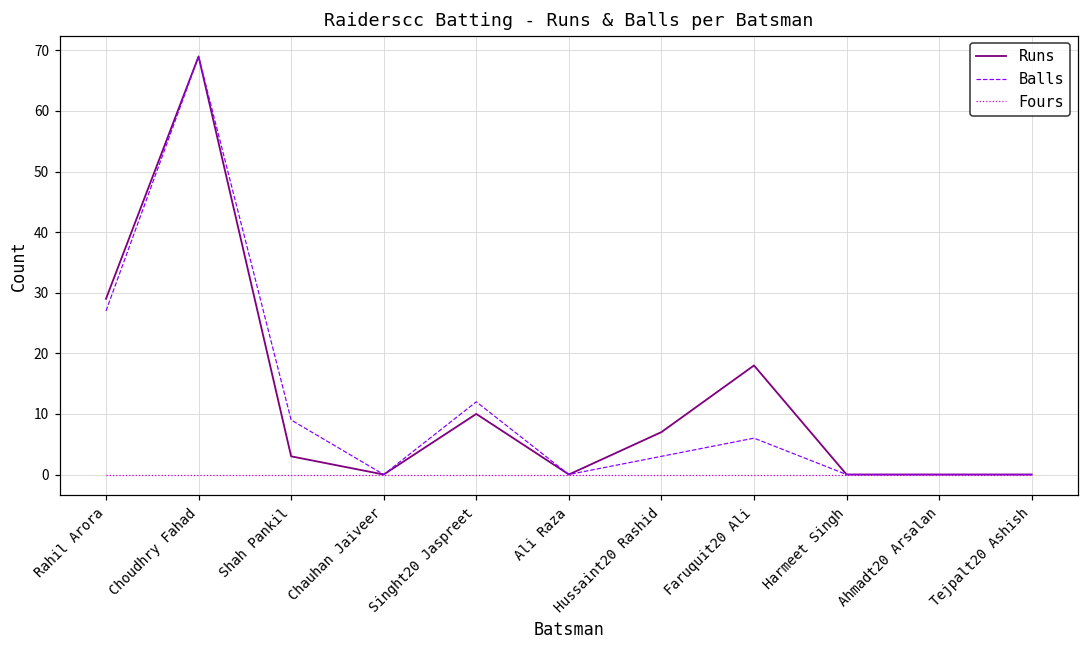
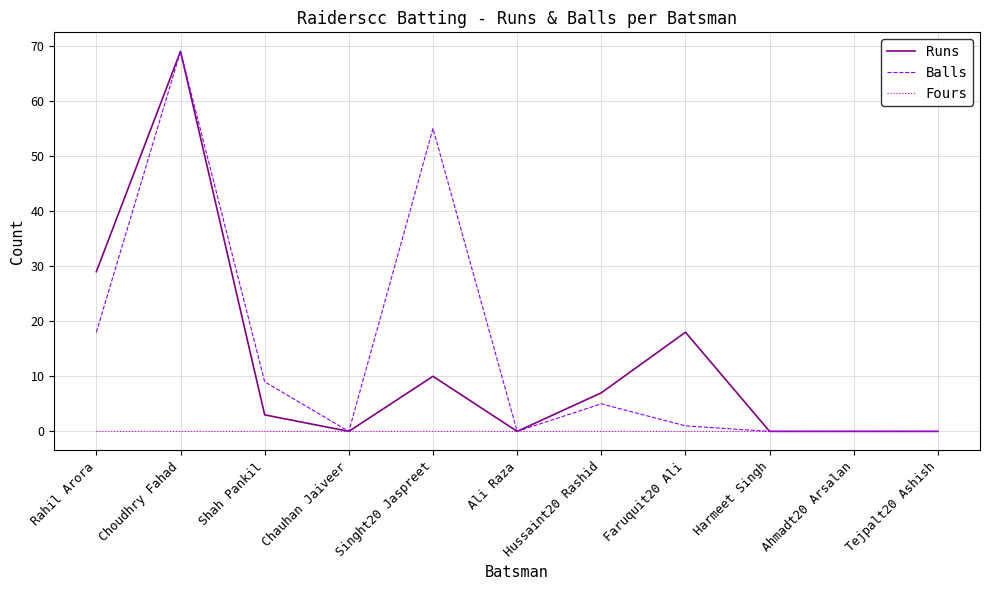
Balls, Rahil Arora: 27 -> 18
Balls, Singht20 Jaspreet: 12 -> 55
Balls, Hussaint20 Rashid: 3 -> 5
Balls, Faruquit20 Ali: 6 -> 1
